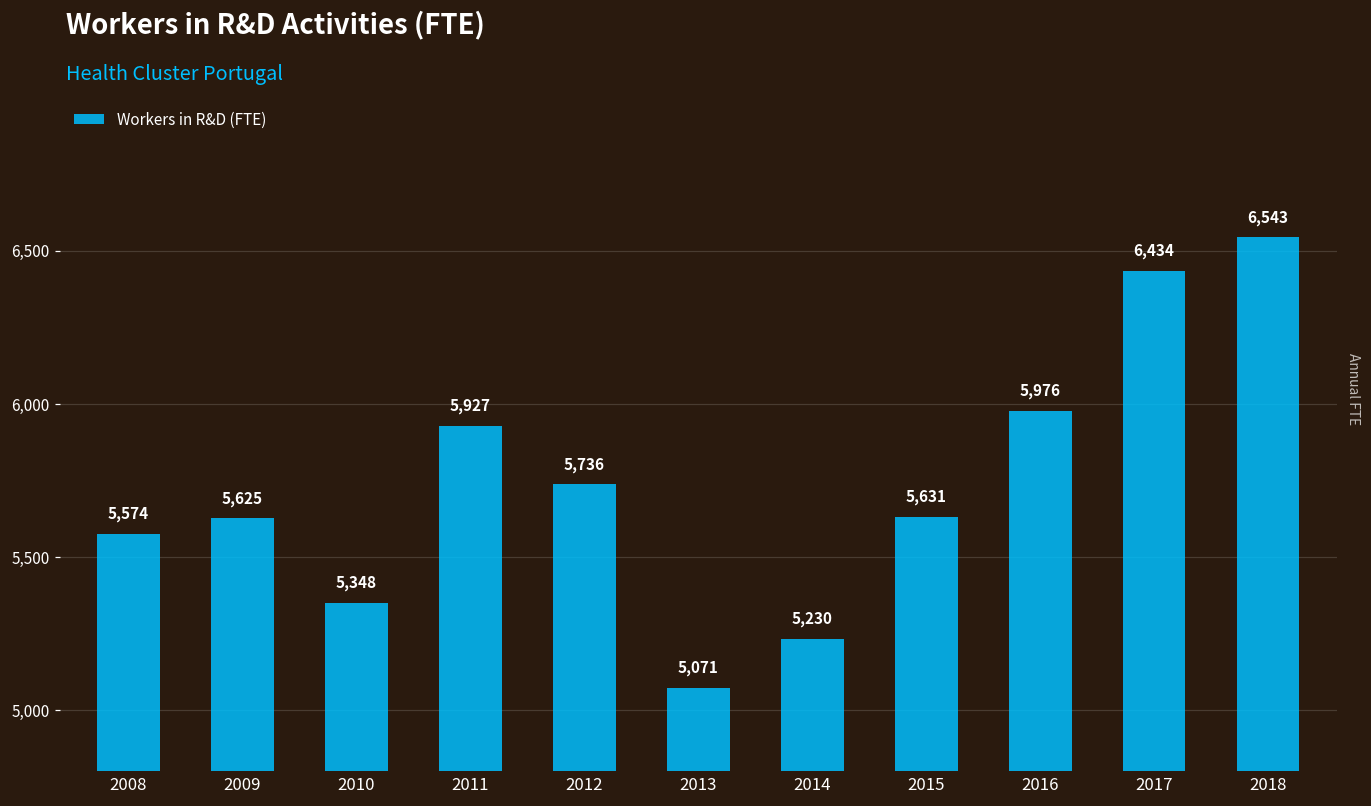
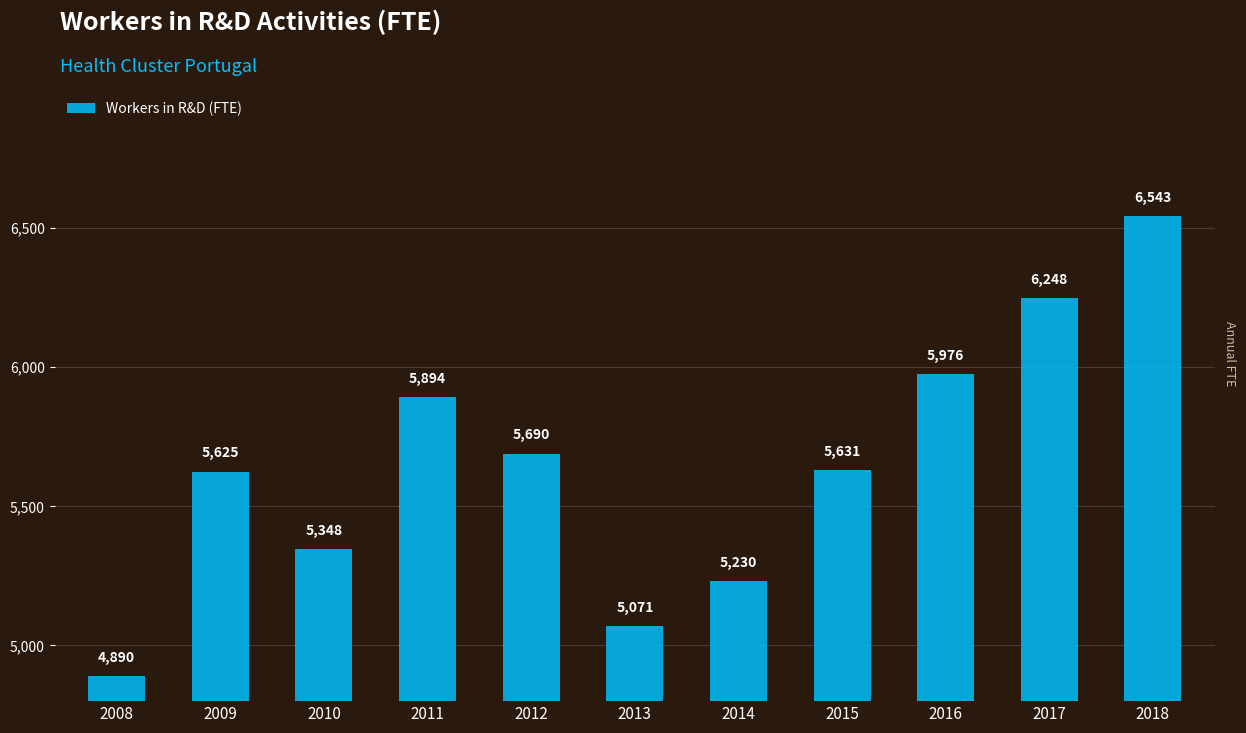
2008: 5,574 -> 4,890
2011: 5,927 -> 5,894
2012: 5,736 -> 5,690
2017: 6,434 -> 6,248
